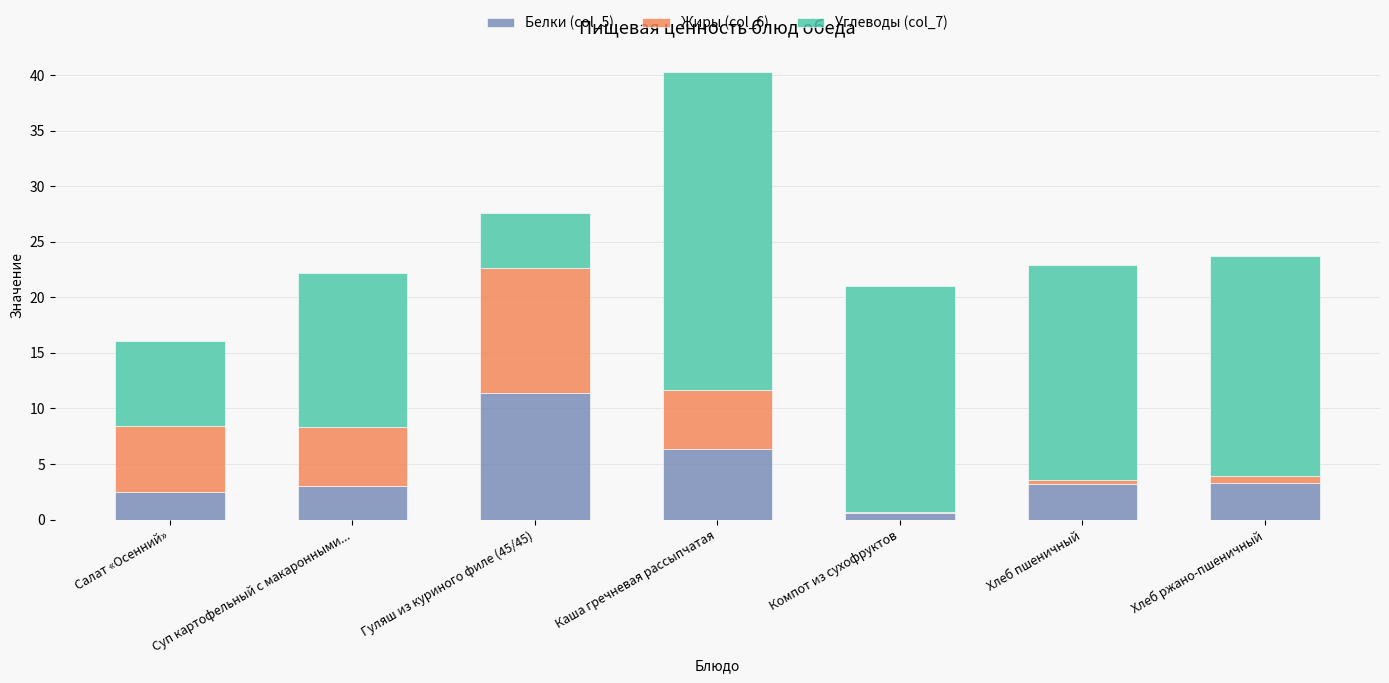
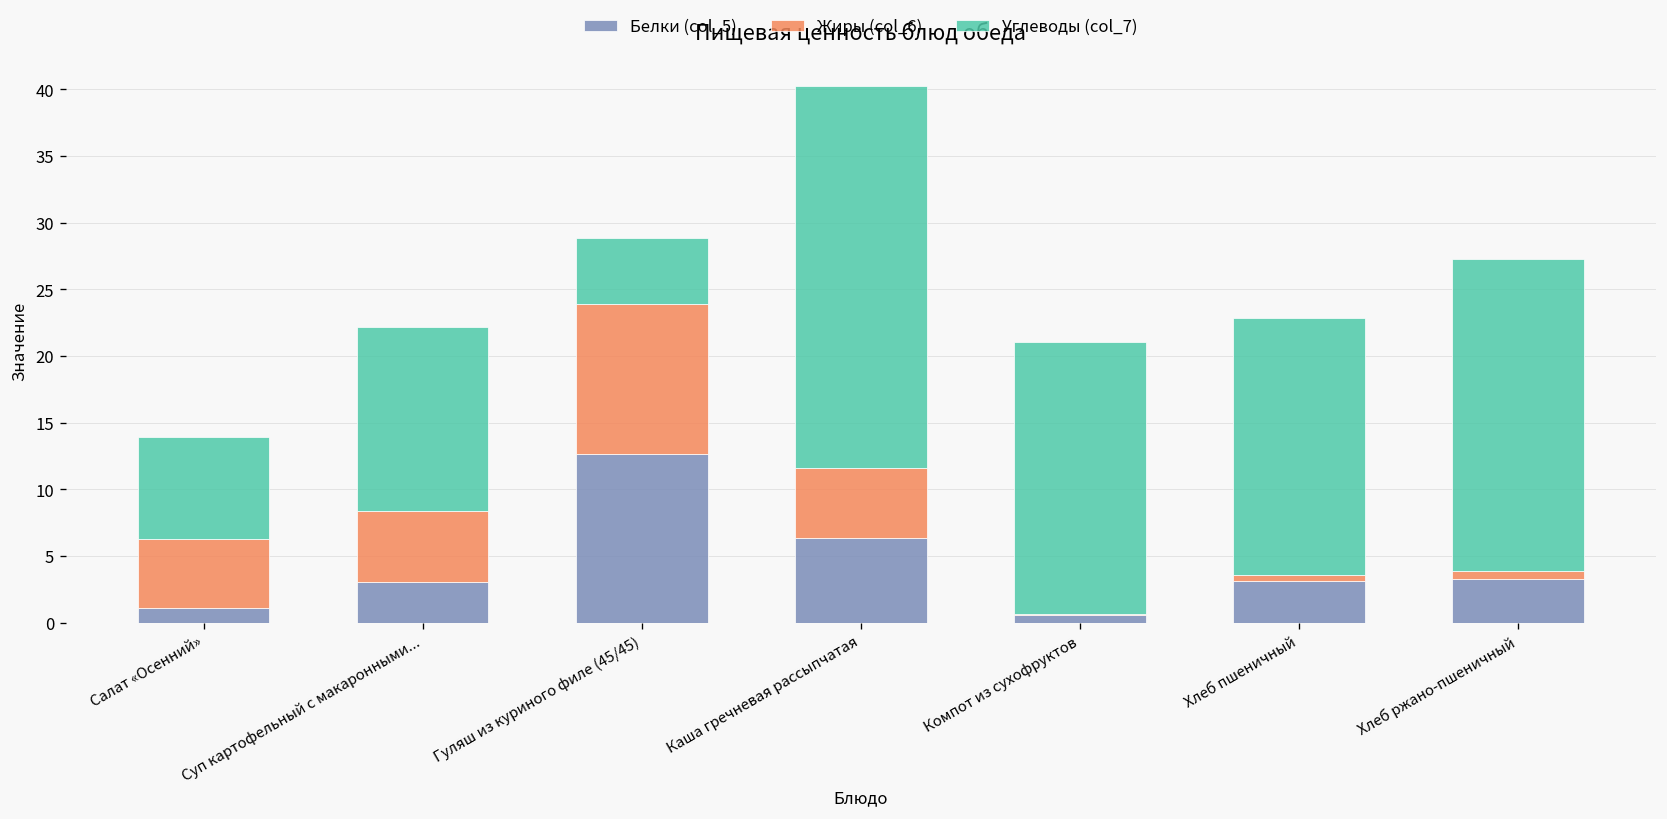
Белки (col_5), Салат «Осенний»: 2.5 -> 1.1
Жиры (col_6), Салат «Осенний»: 5.9 -> 5.2
Белки (col_5), Гуляш из куриного филе (45/45): 11.4 -> 12.7
Углеводы (col_7), Хлеб ржано-пшеничный: 19.8 -> 23.4
